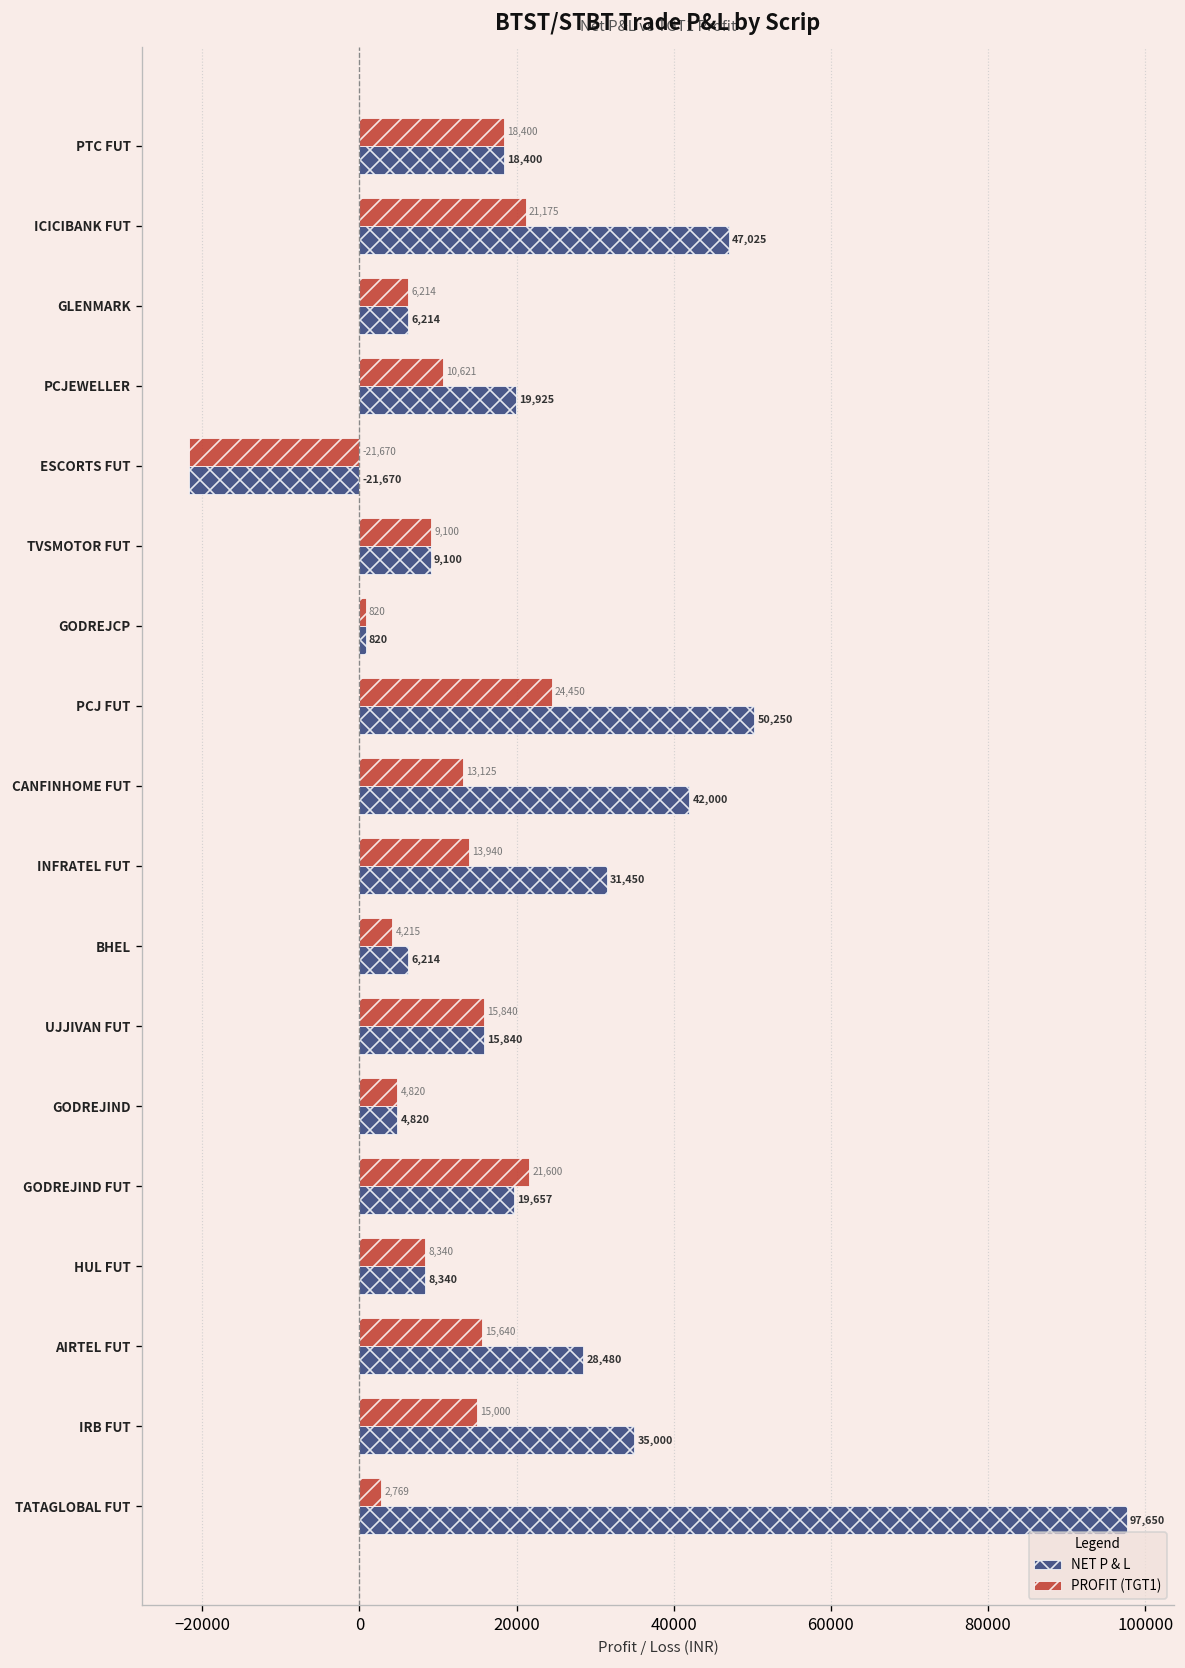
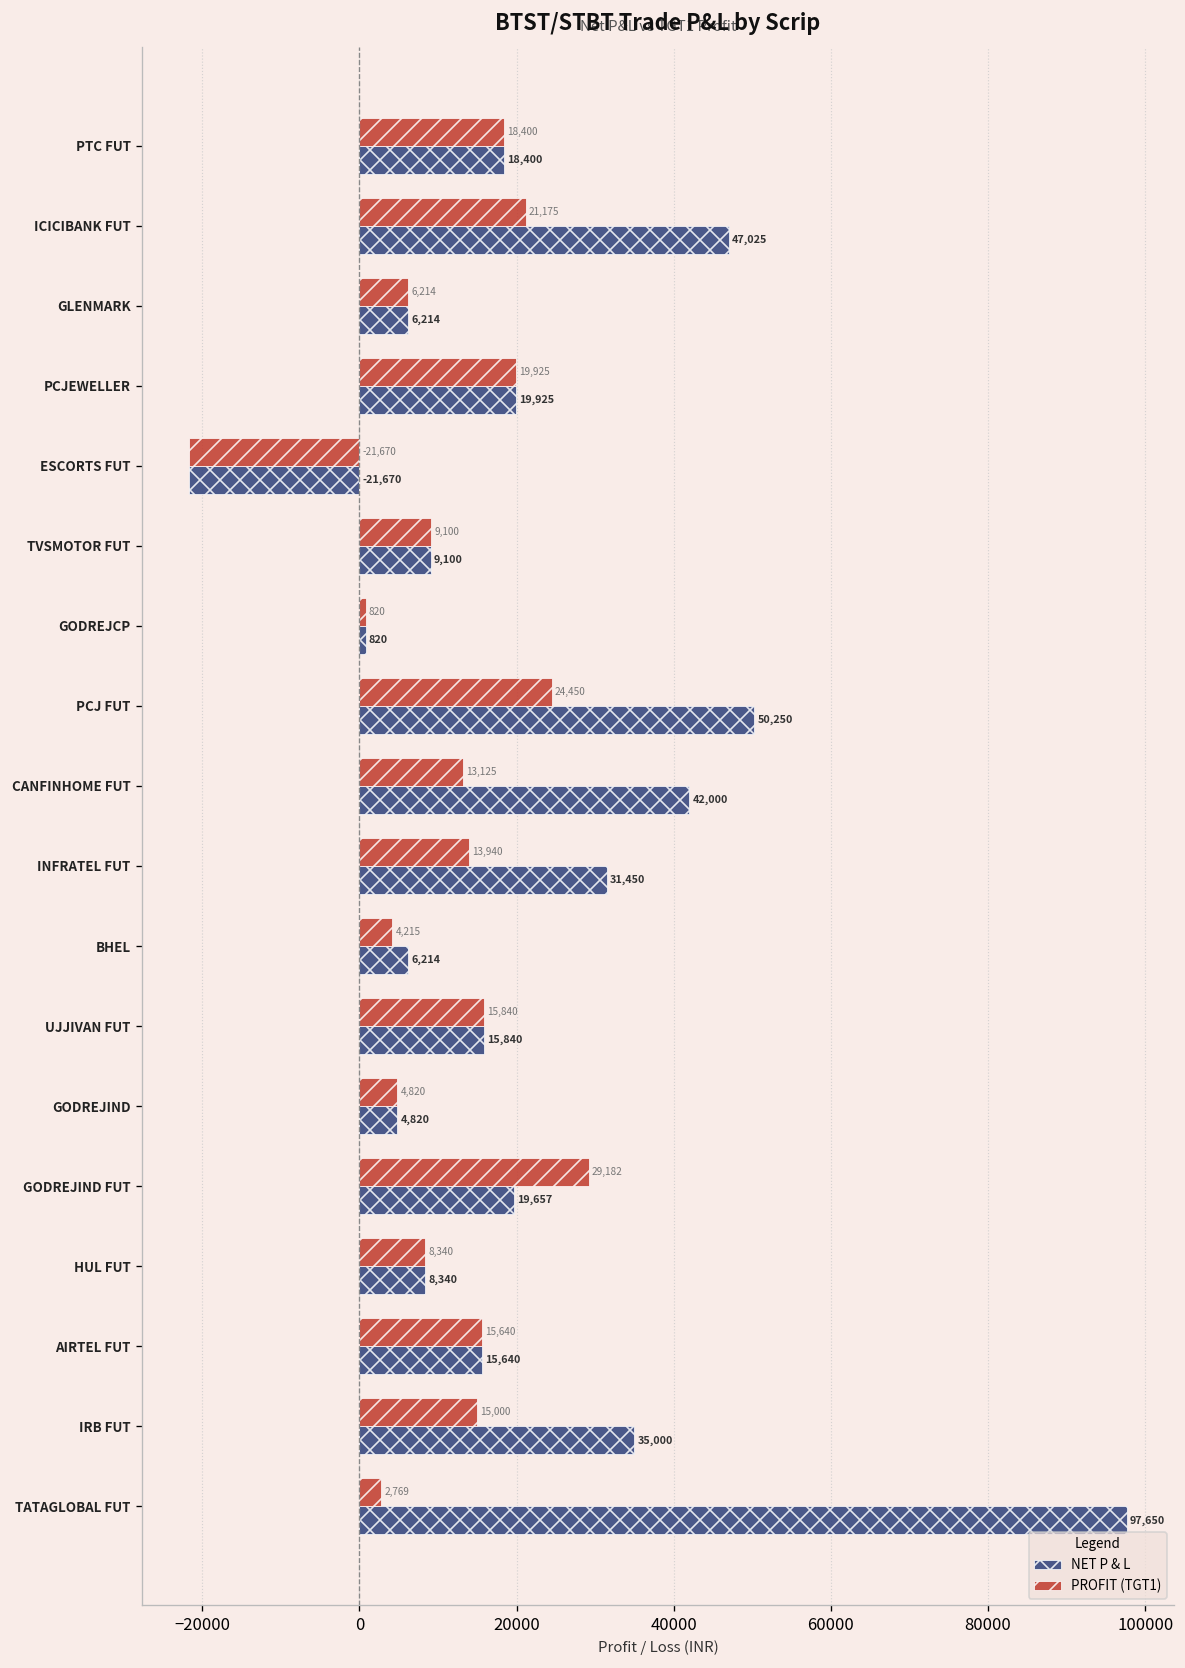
PROFIT (TGT1), PCJEWELLER: 10,621 -> 19,925
PROFIT (TGT1), GODREJIND FUT: 21,600 -> 29,182
NET P & L, AIRTEL FUT: 28,480 -> 15,640
